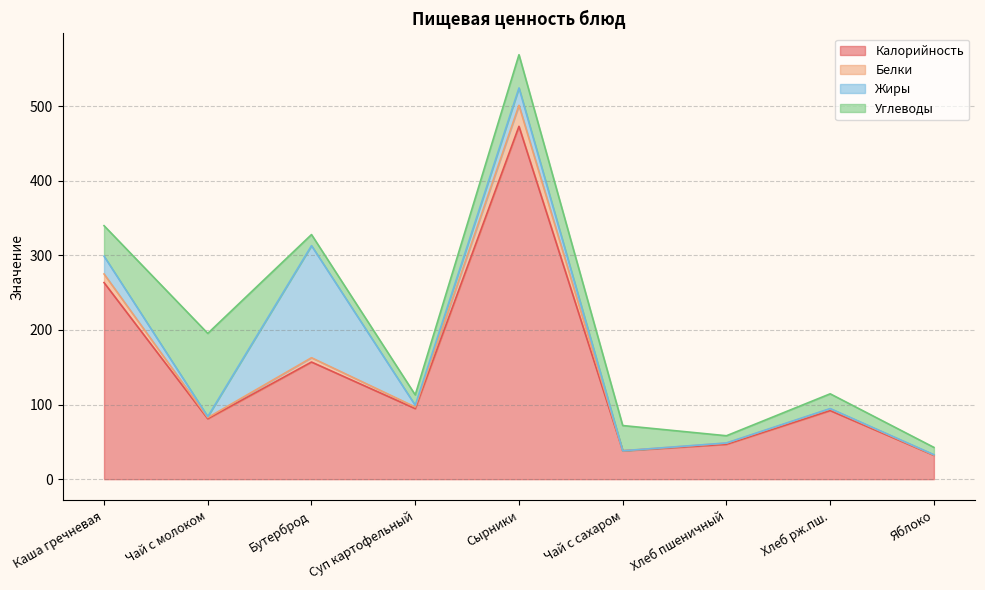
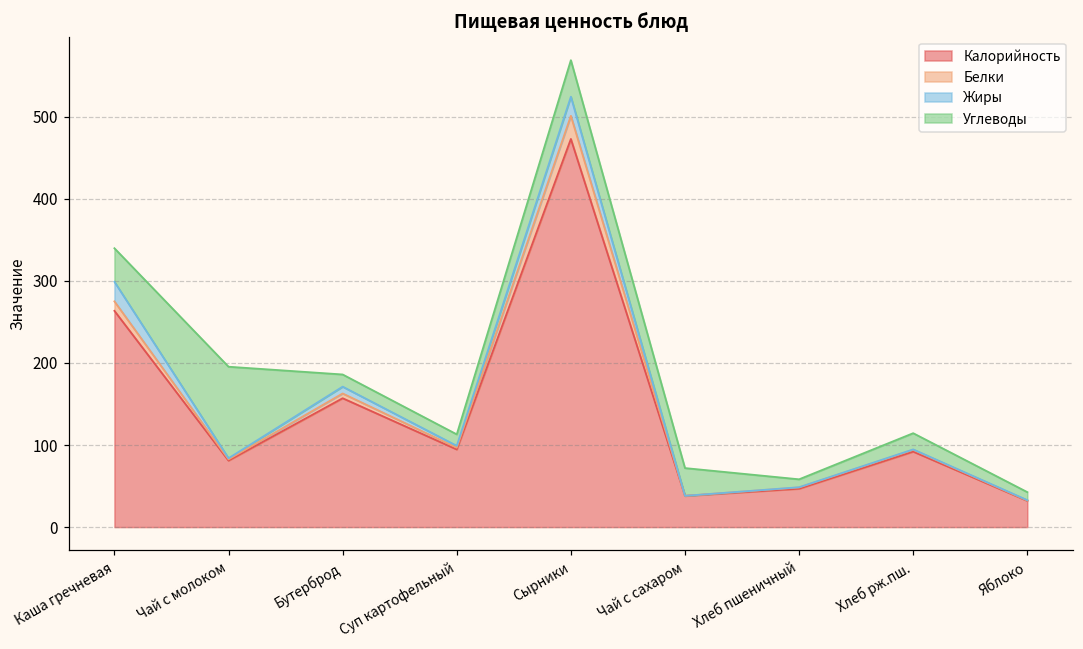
Жиры, Бутерброд: 150 -> 10
